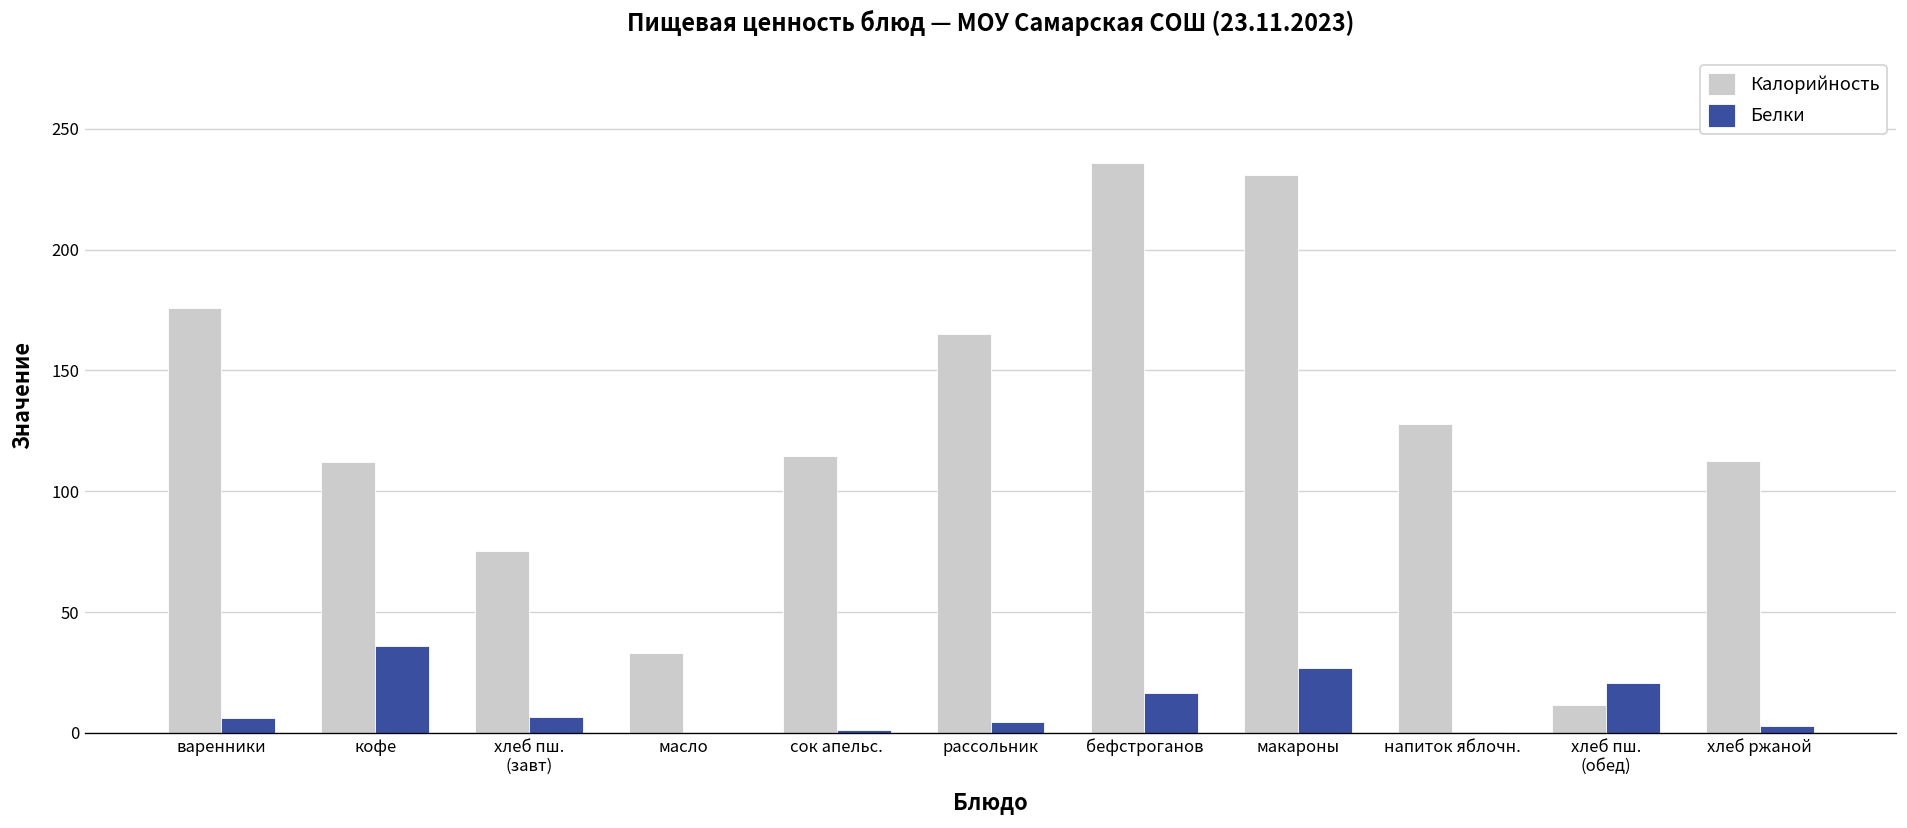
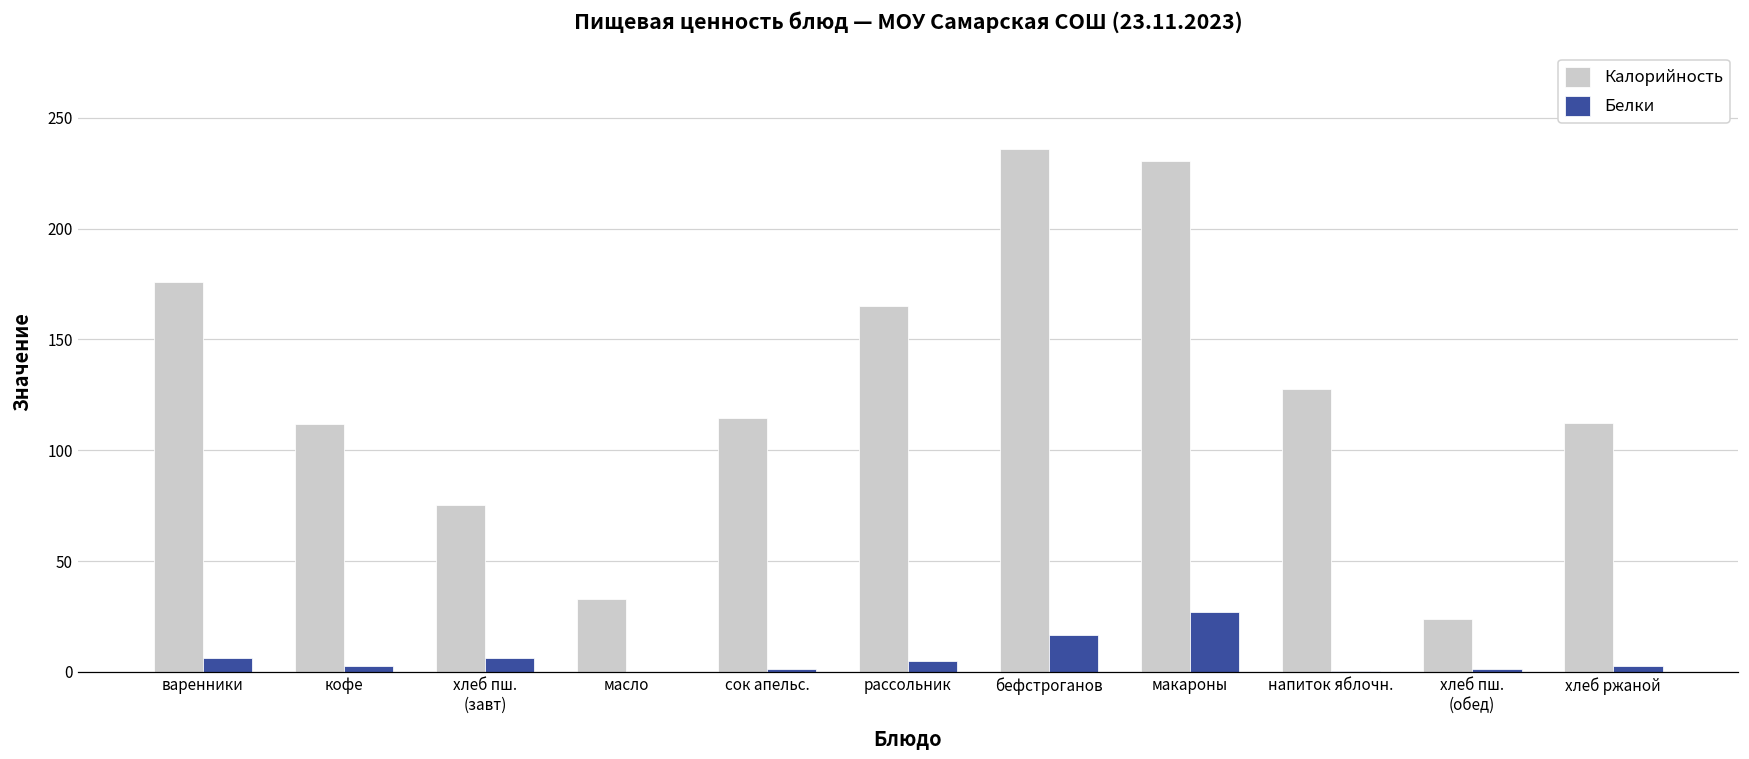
Белки, кофе: 36 -> 3
Калорийность, хлеб пш. (обед): 12 -> 24
Белки, хлеб пш. (обед): 21 -> 1
